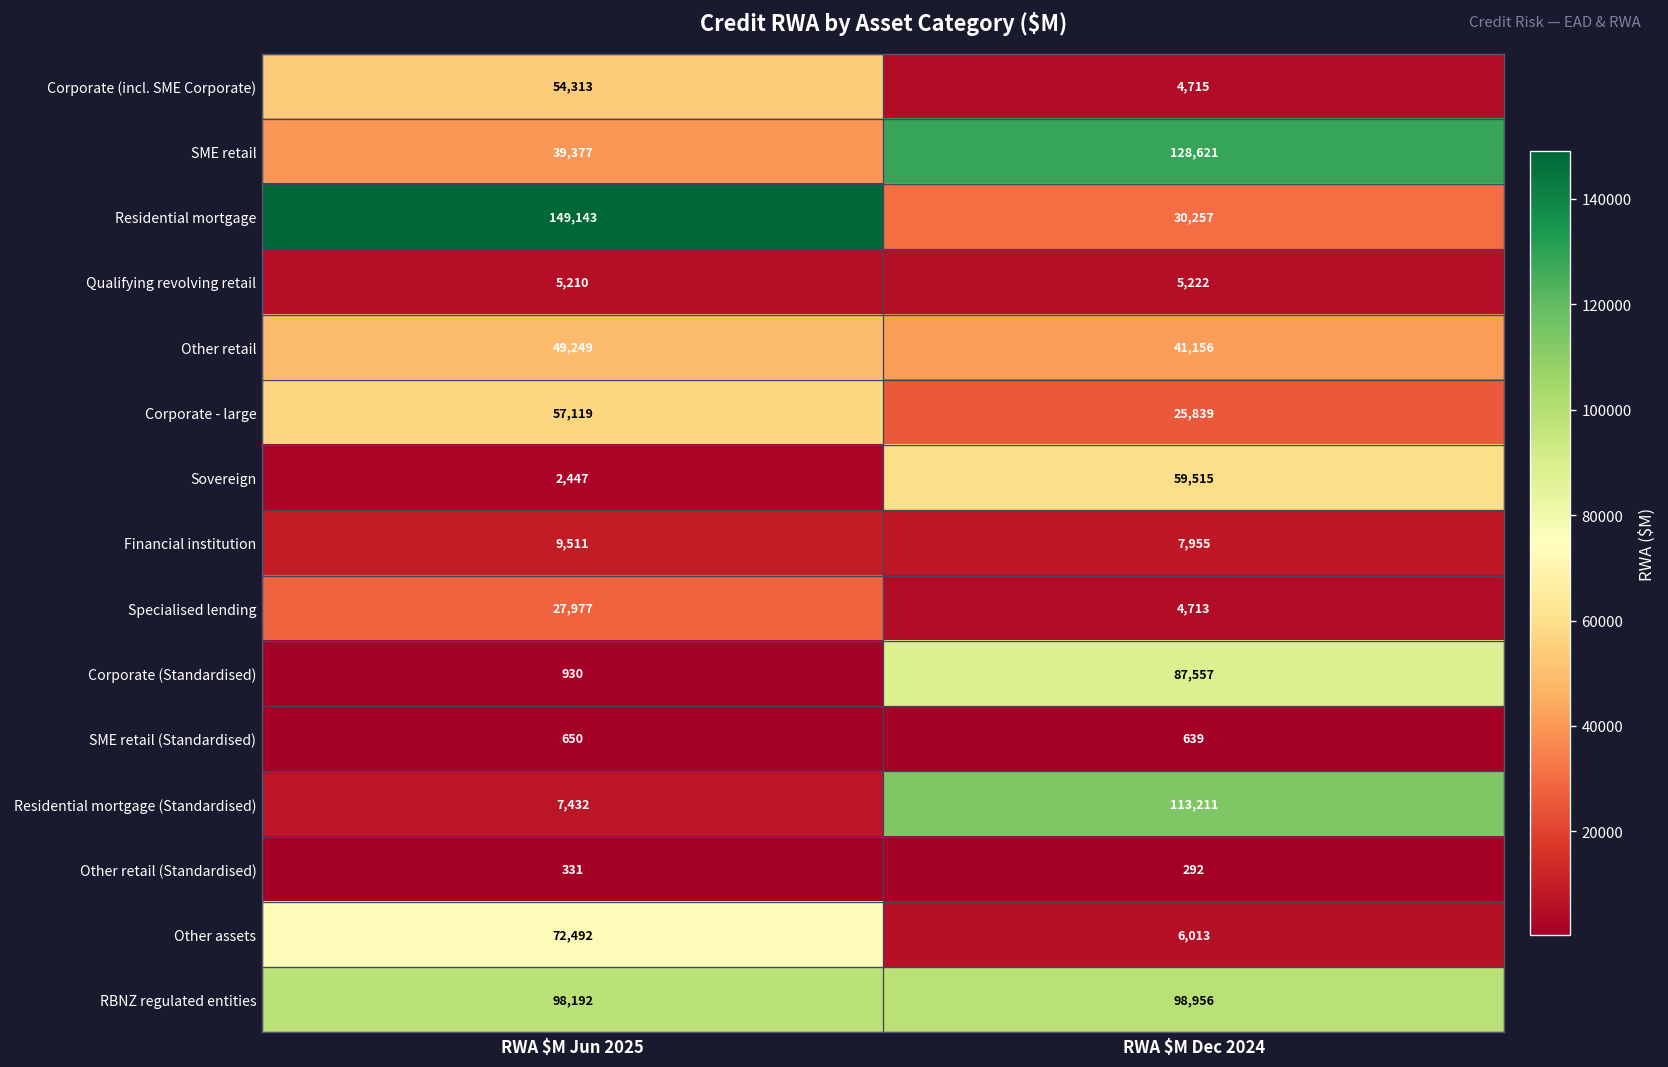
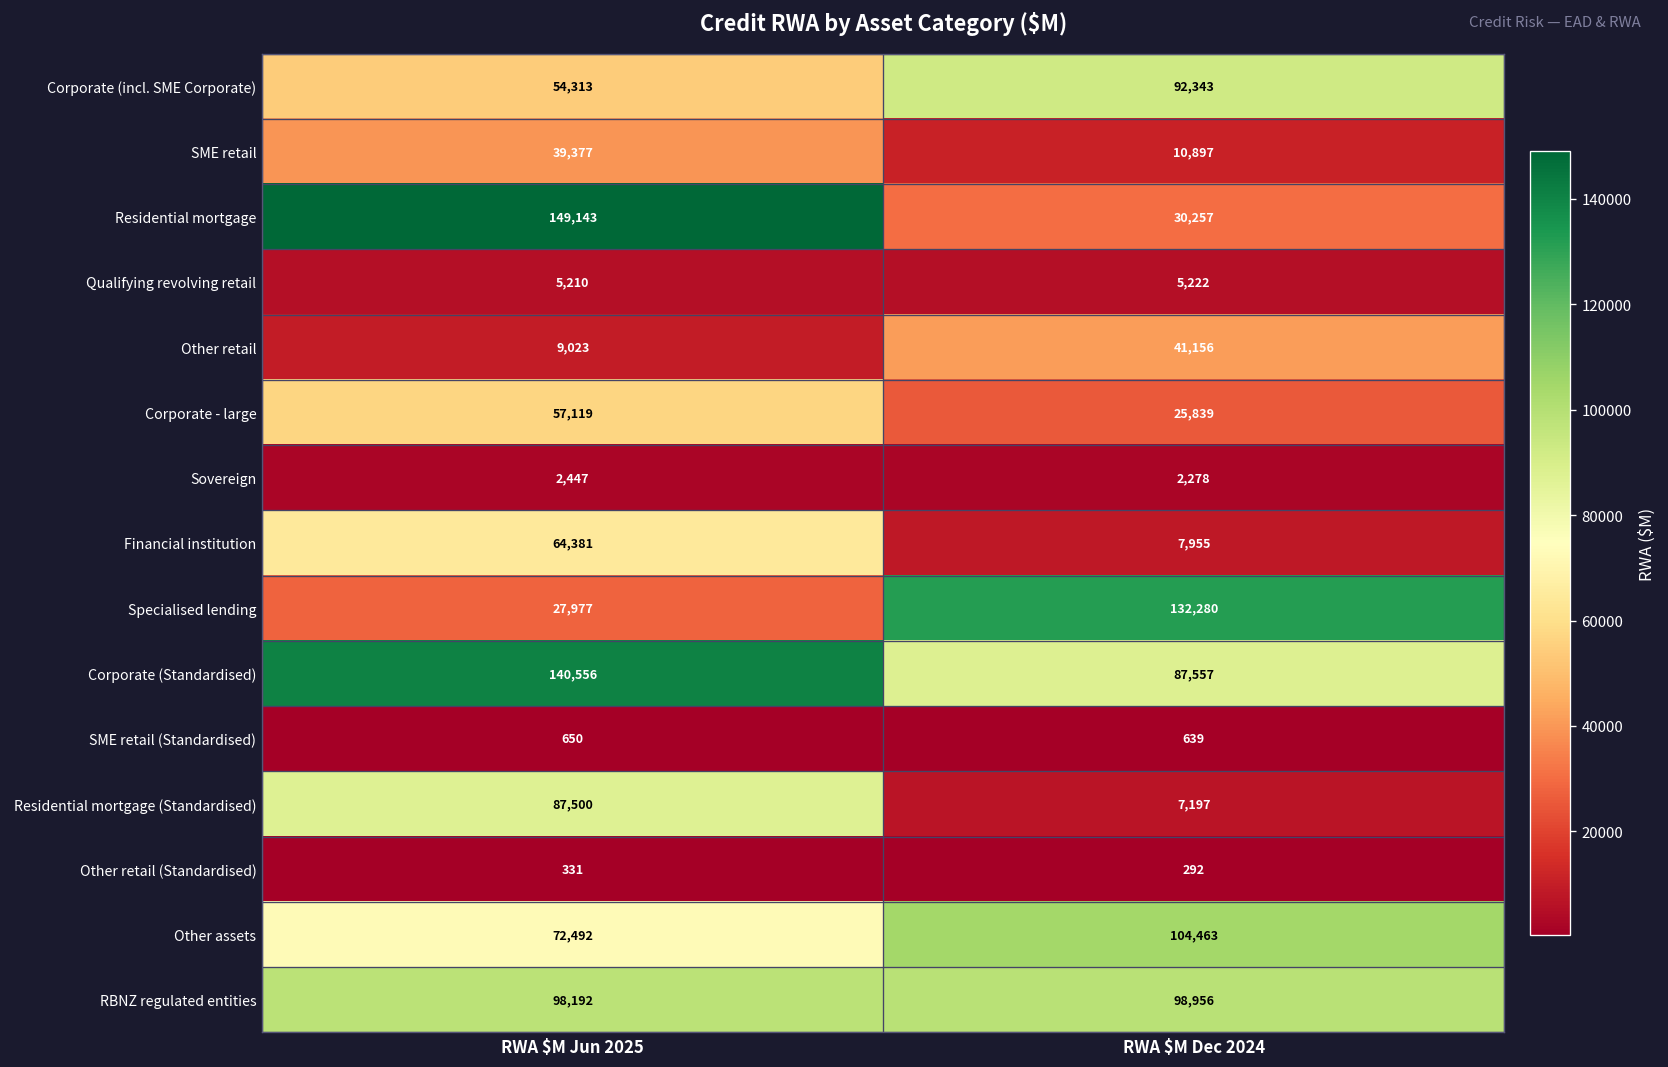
Corporate (incl. SME Corporate), RWA $M Dec 2024: 4,715 -> 92,343
SME retail, RWA $M Dec 2024: 128,621 -> 10,897
Other retail, RWA $M Jun 2025: 49,249 -> 9,023
Sovereign, RWA $M Dec 2024: 59,515 -> 2,278
Financial institution, RWA $M Jun 2025: 9,511 -> 64,381
Specialised lending, RWA $M Dec 2024: 4,713 -> 132,280
Corporate (Standardised), RWA $M Jun 2025: 930 -> 140,556
Residential mortgage (Standardised), RWA $M Jun 2025: 7,432 -> 87,500
Residential mortgage (Standardised), RWA $M Dec 2024: 113,211 -> 7,197
Other assets, RWA $M Dec 2024: 6,013 -> 104,463
